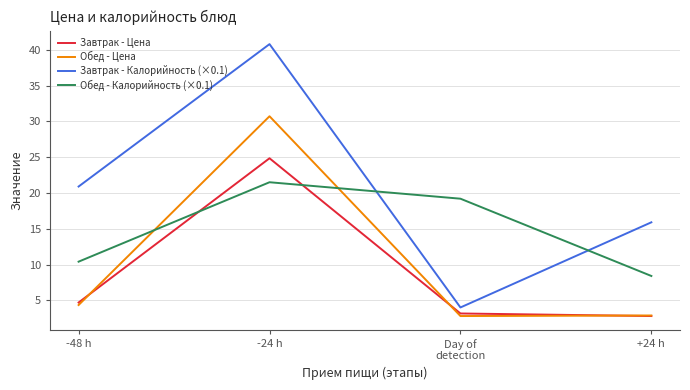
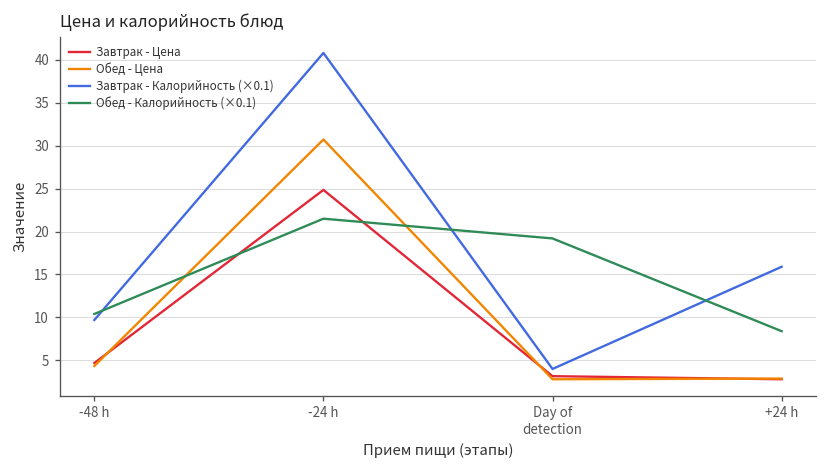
Завтрак - Калорийность (×0.1), -48 h: 21 -> 10
